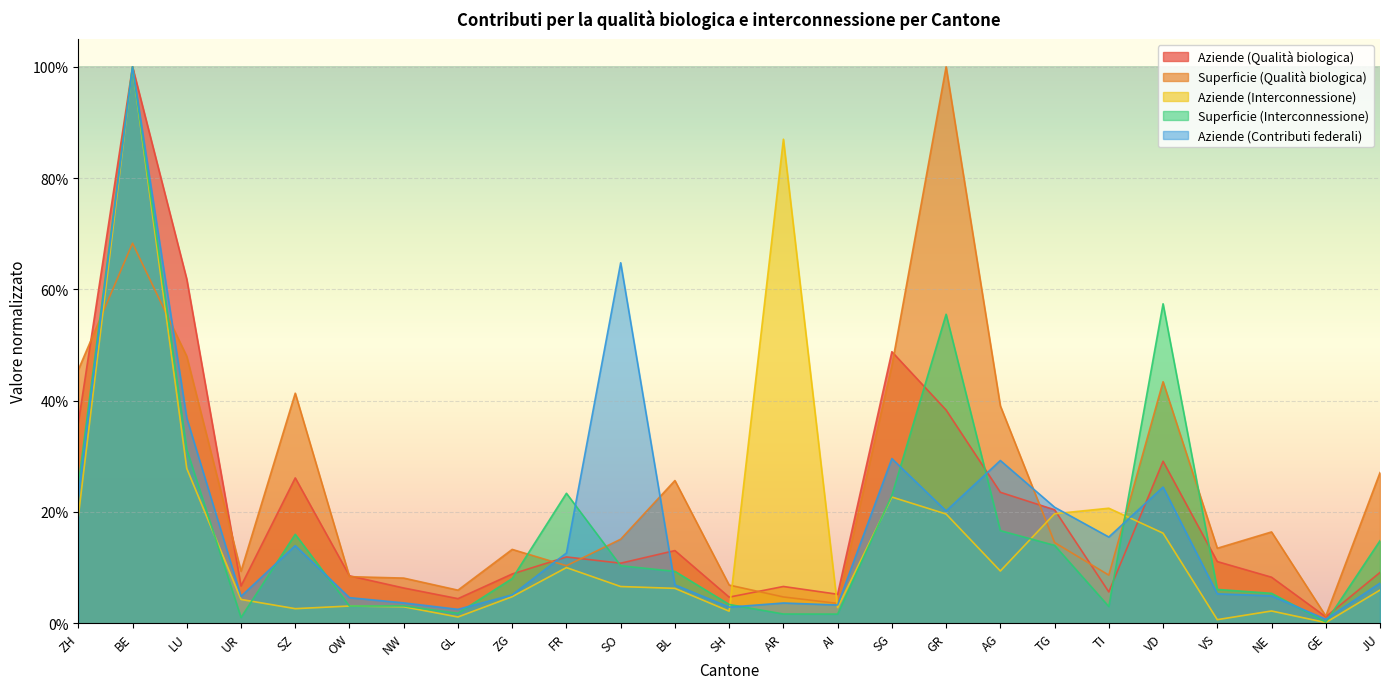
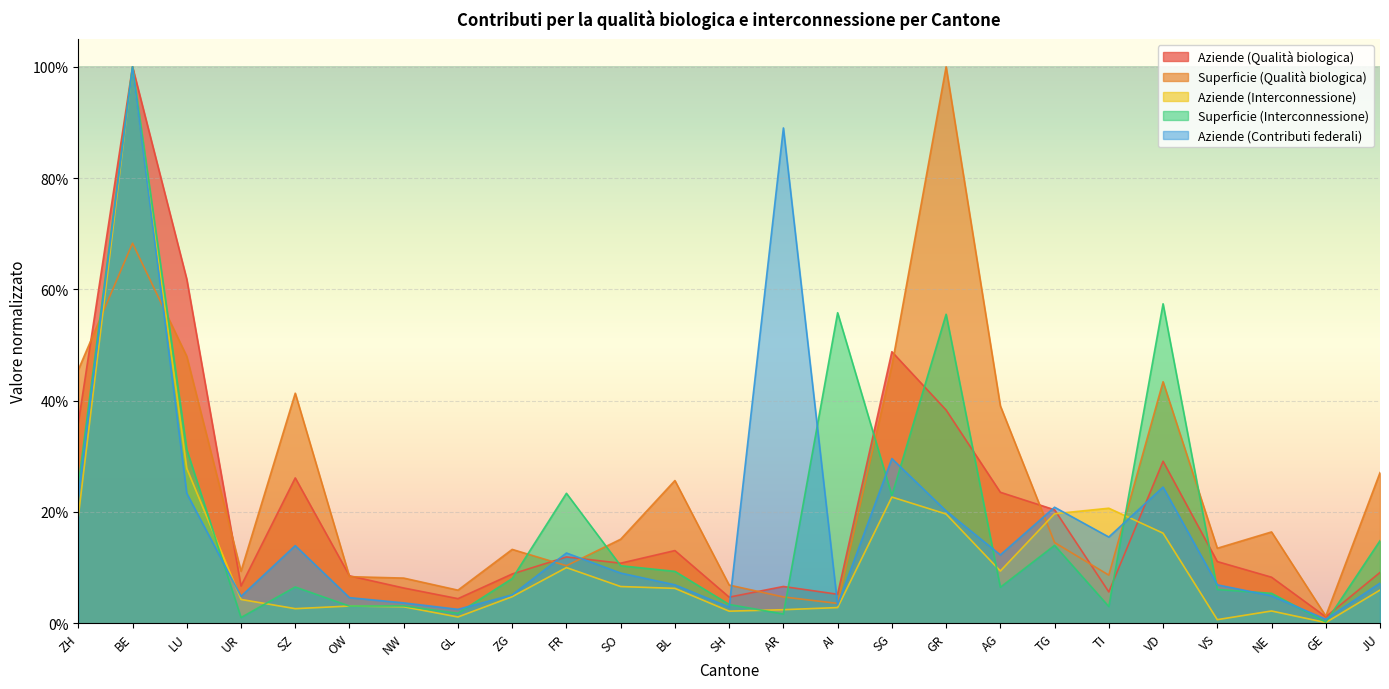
Aziende (Contributi federali), LU: 37% -> 23%
Superficie (Interconnessione), SZ: 16% -> 7%
Aziende (Contributi federali), SO: 65% -> 9%
Aziende (Interconnessione), AR: 87% -> 2%
Aziende (Contributi federali), AR: 4% -> 89%
Superficie (Interconnessione), AI: 2% -> 56%
Superficie (Interconnessione), AG: 17% -> 6%
Aziende (Contributi federali), AG: 29% -> 12%
Aziende (Contributi federali), VS: 5% -> 7%
